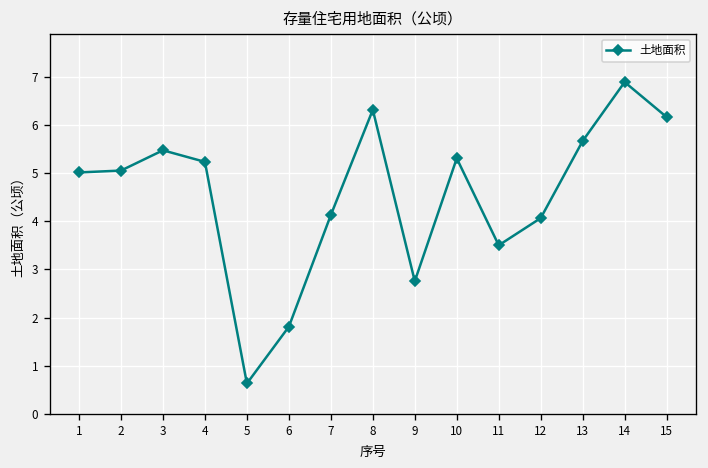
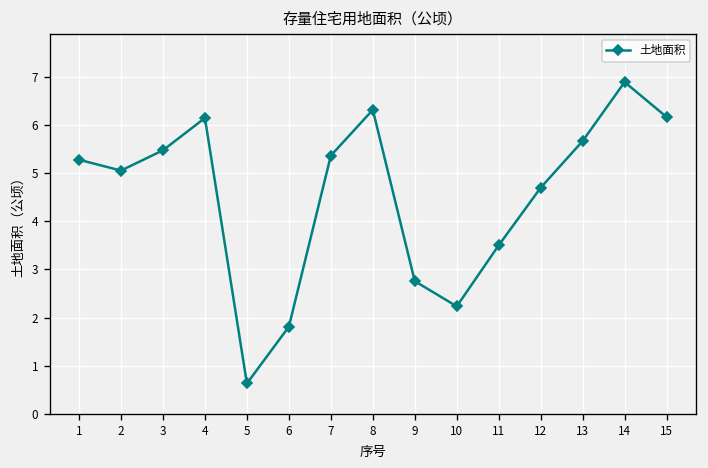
1: 5.0 -> 5.3
4: 5.2 -> 6.2
7: 4.1 -> 5.4
10: 5.3 -> 2.2
12: 4.1 -> 4.7
